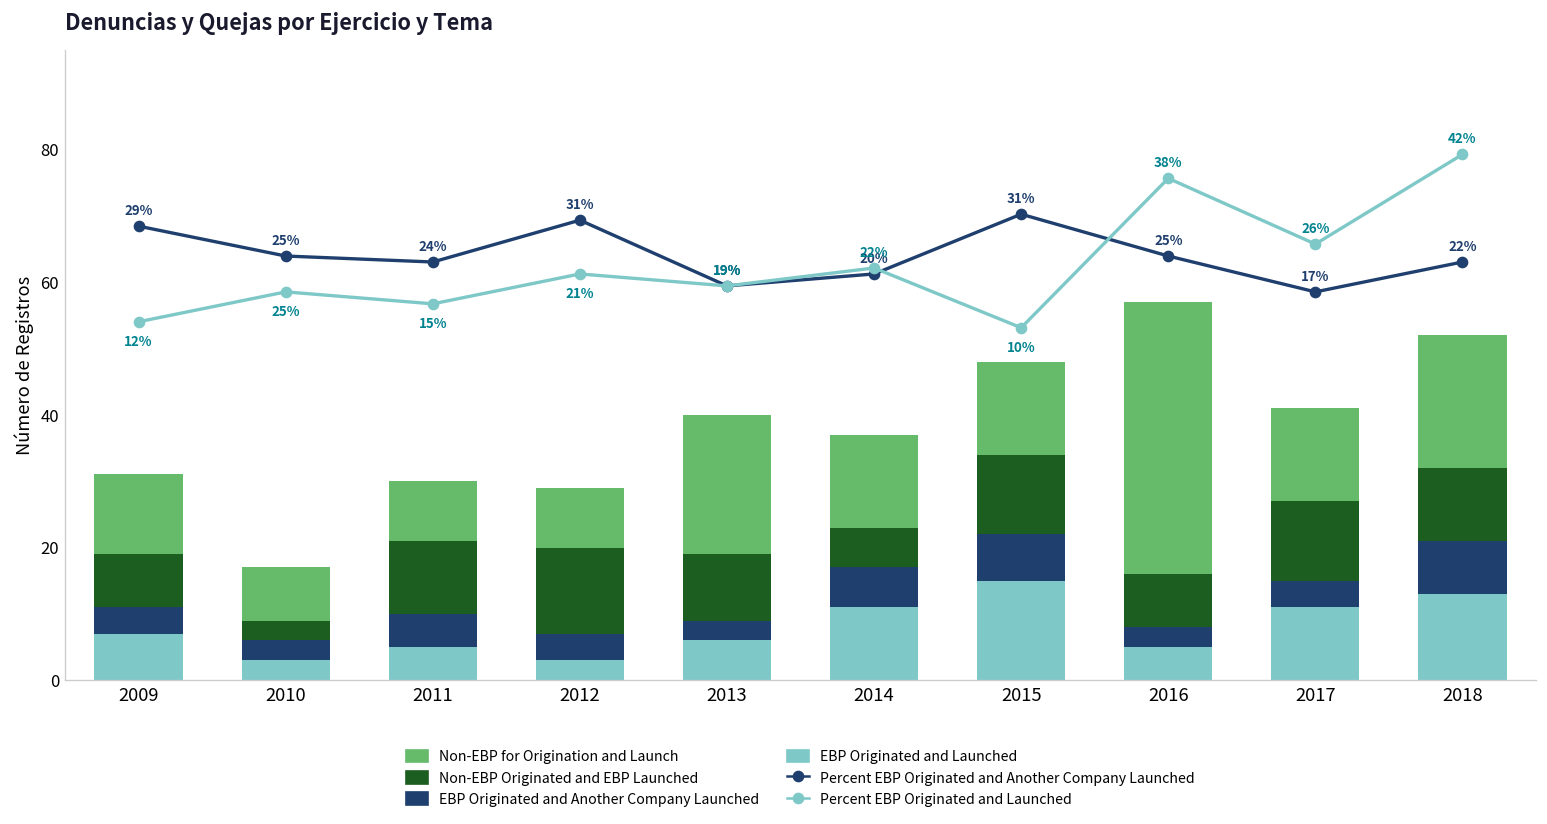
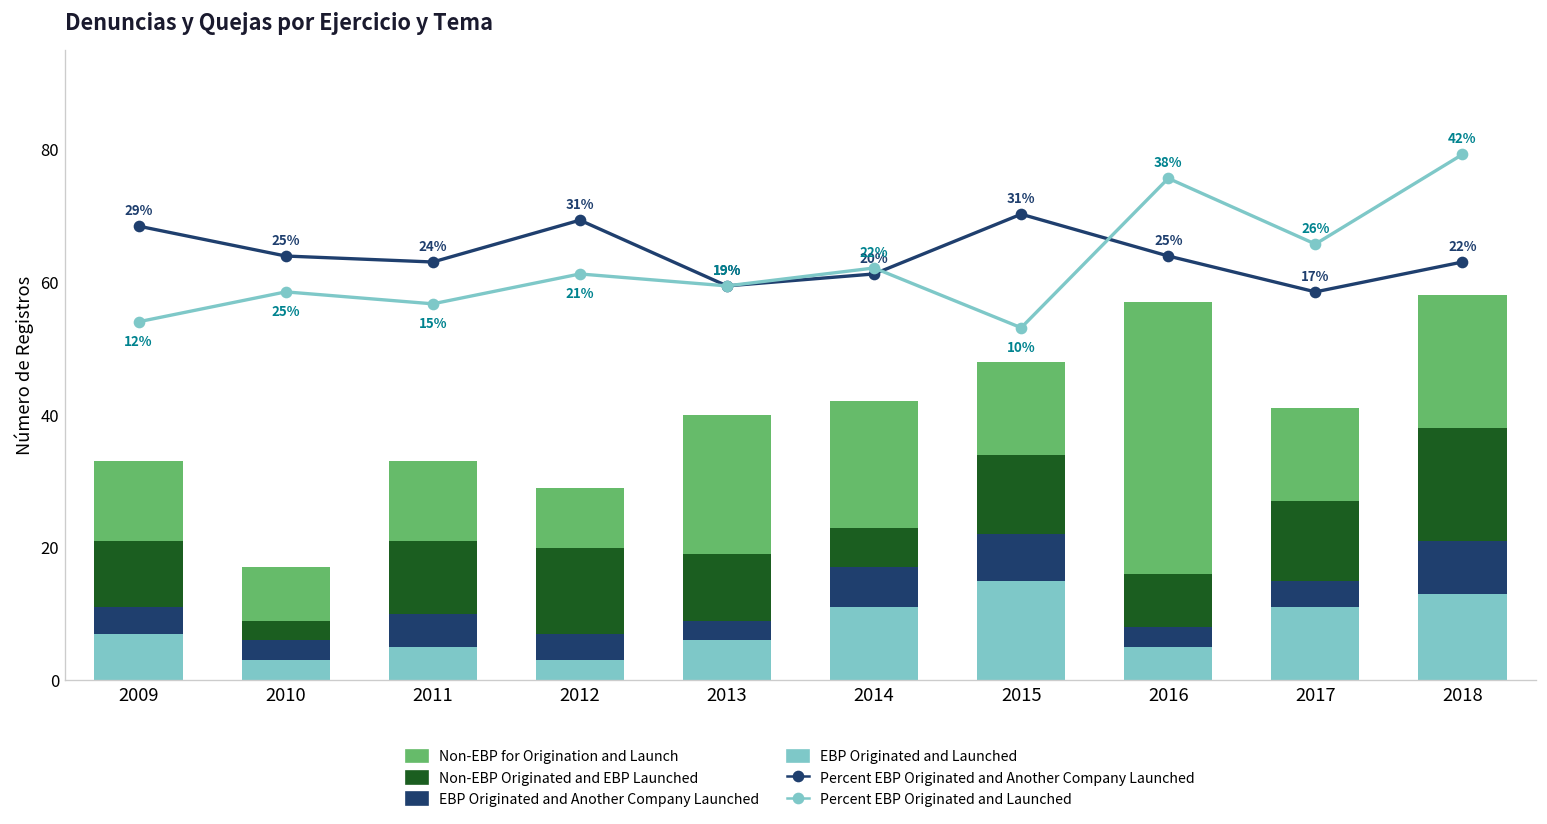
Non-EBP Originated and EBP Launched, 2009: 8 -> 10
Non-EBP for Origination and Launch, 2011: 9 -> 12
Non-EBP for Origination and Launch, 2014: 14 -> 19
Non-EBP Originated and EBP Launched, 2018: 11 -> 17
